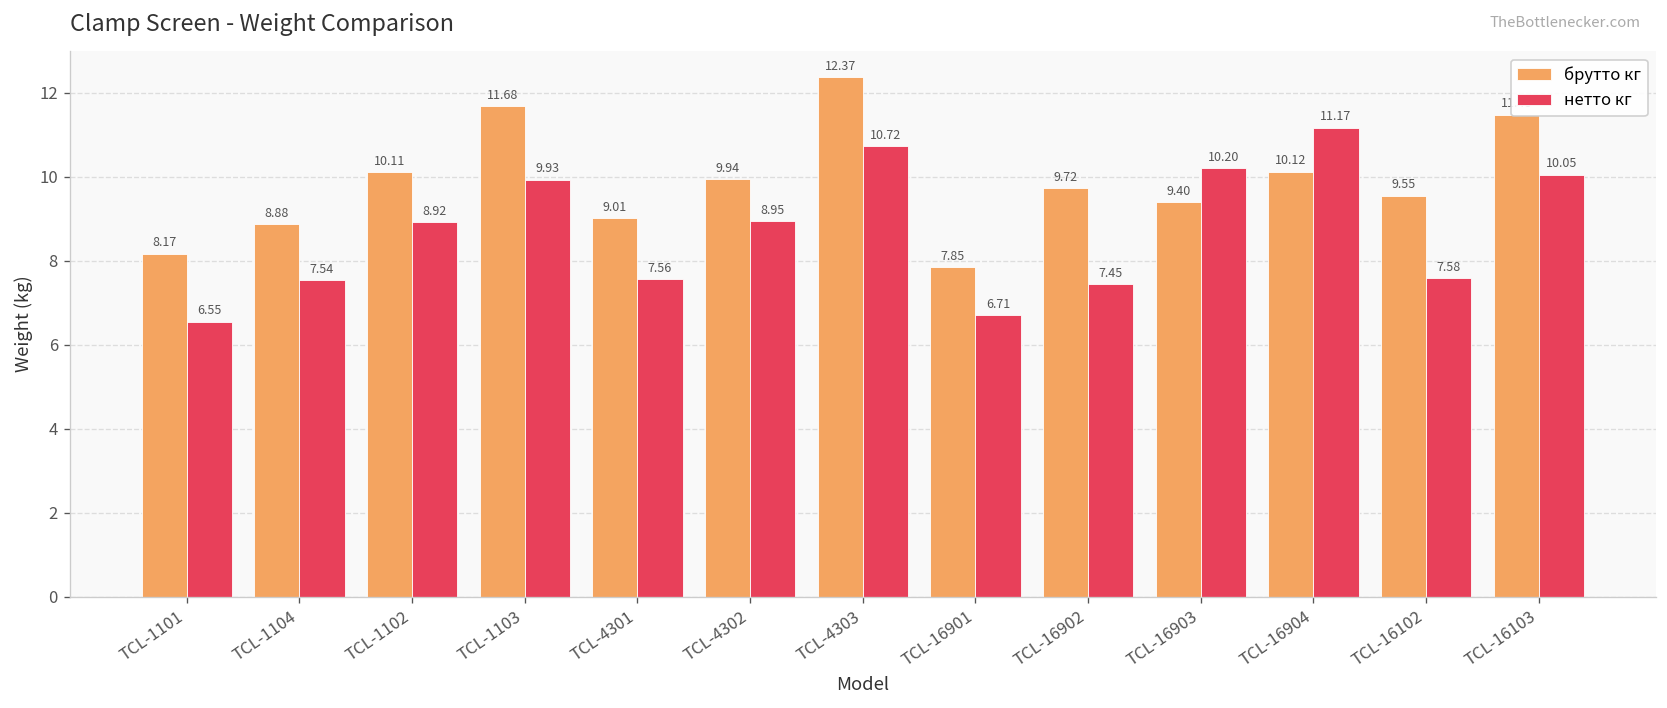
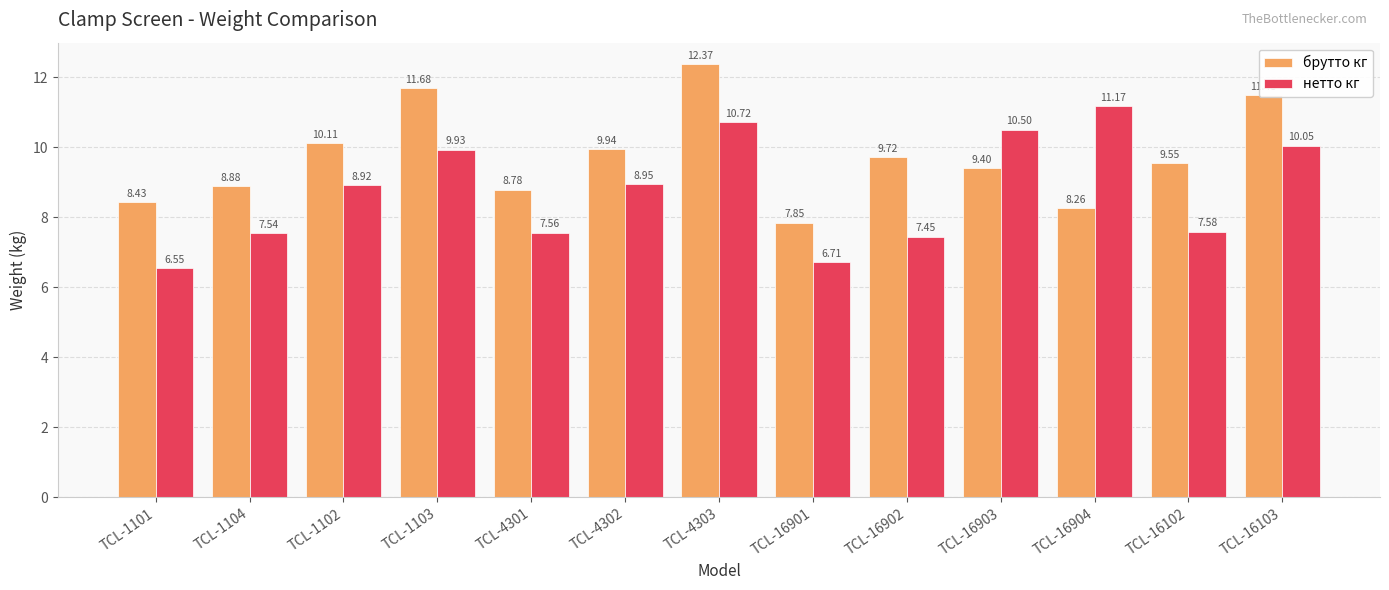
брутто кг, TCL-1101: 8.17 -> 8.43
брутто кг, TCL-4301: 9.01 -> 8.78
нетто кг, TCL-16903: 10.20 -> 10.50
брутто кг, TCL-16904: 10.12 -> 8.26
